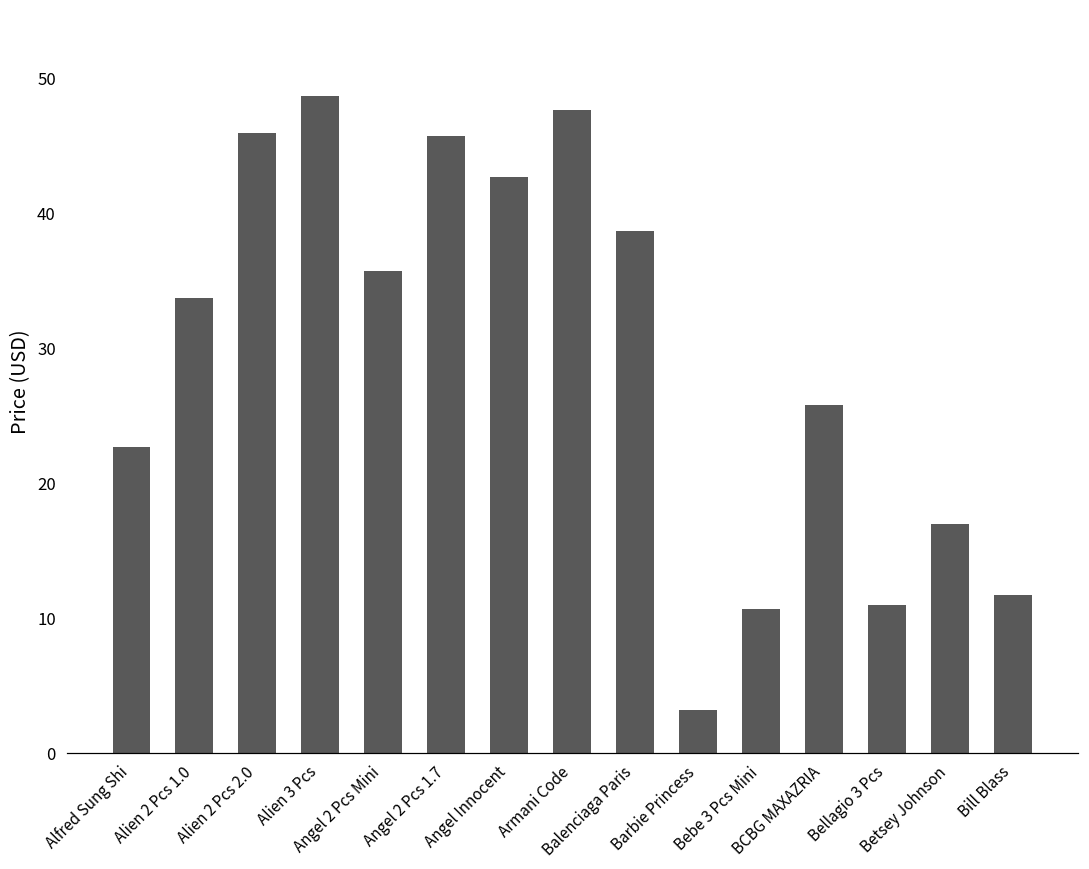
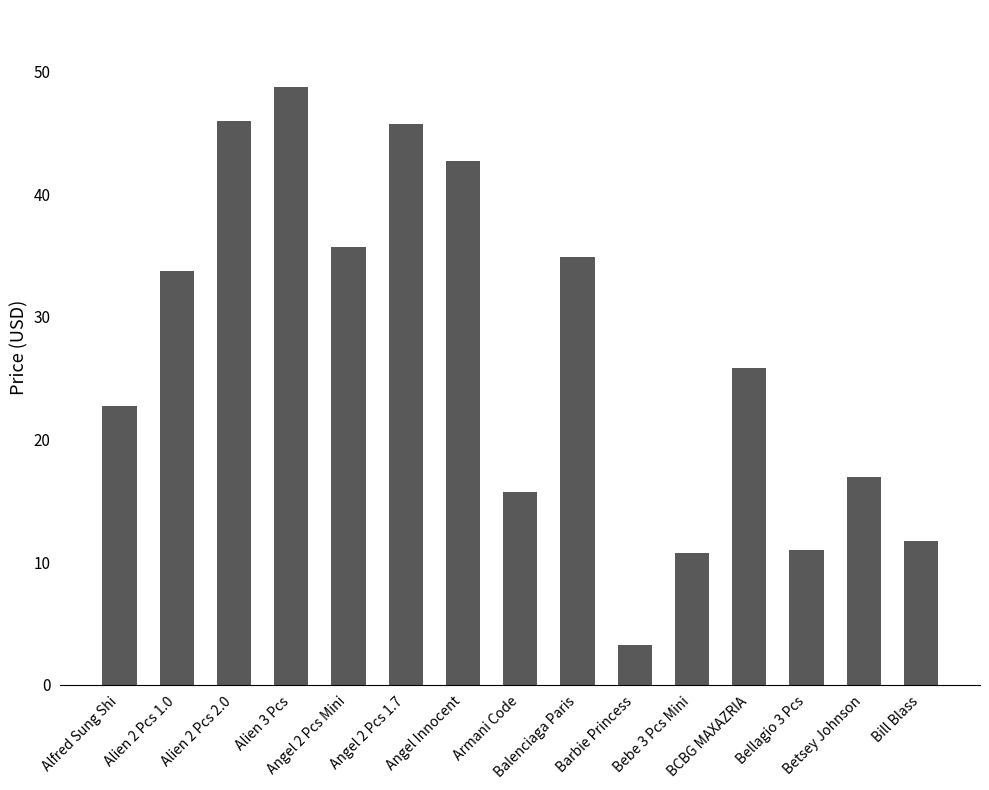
Armani Code: 47.7 -> 15.7
Balenciaga Paris: 38.7 -> 34.9
